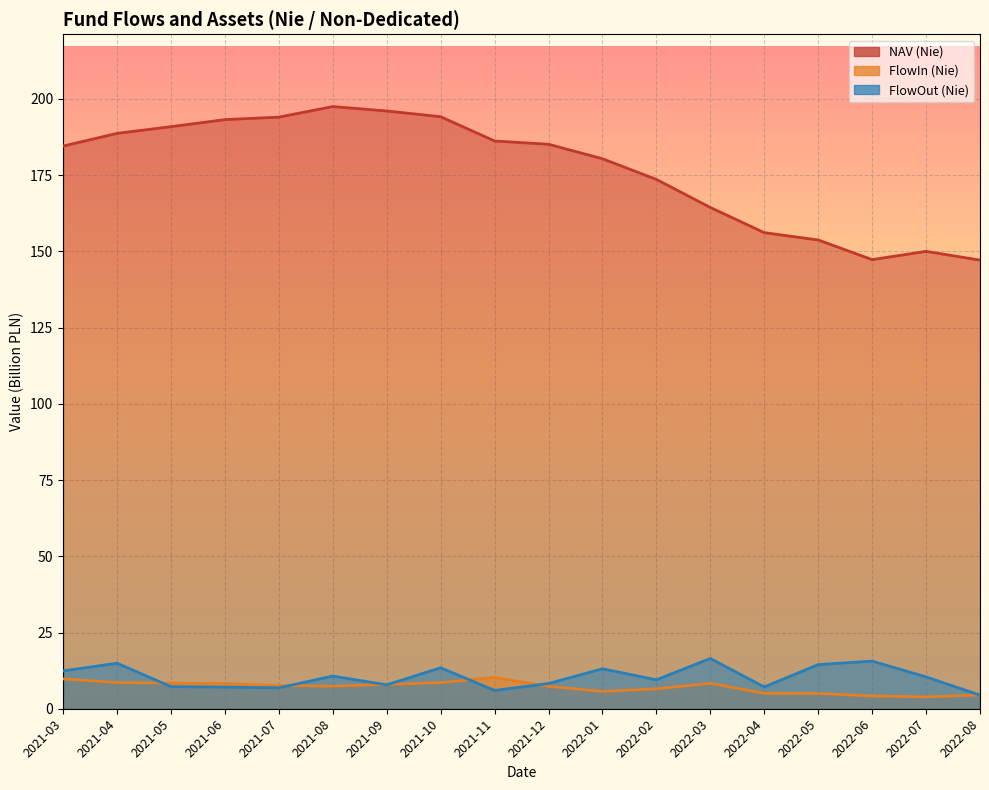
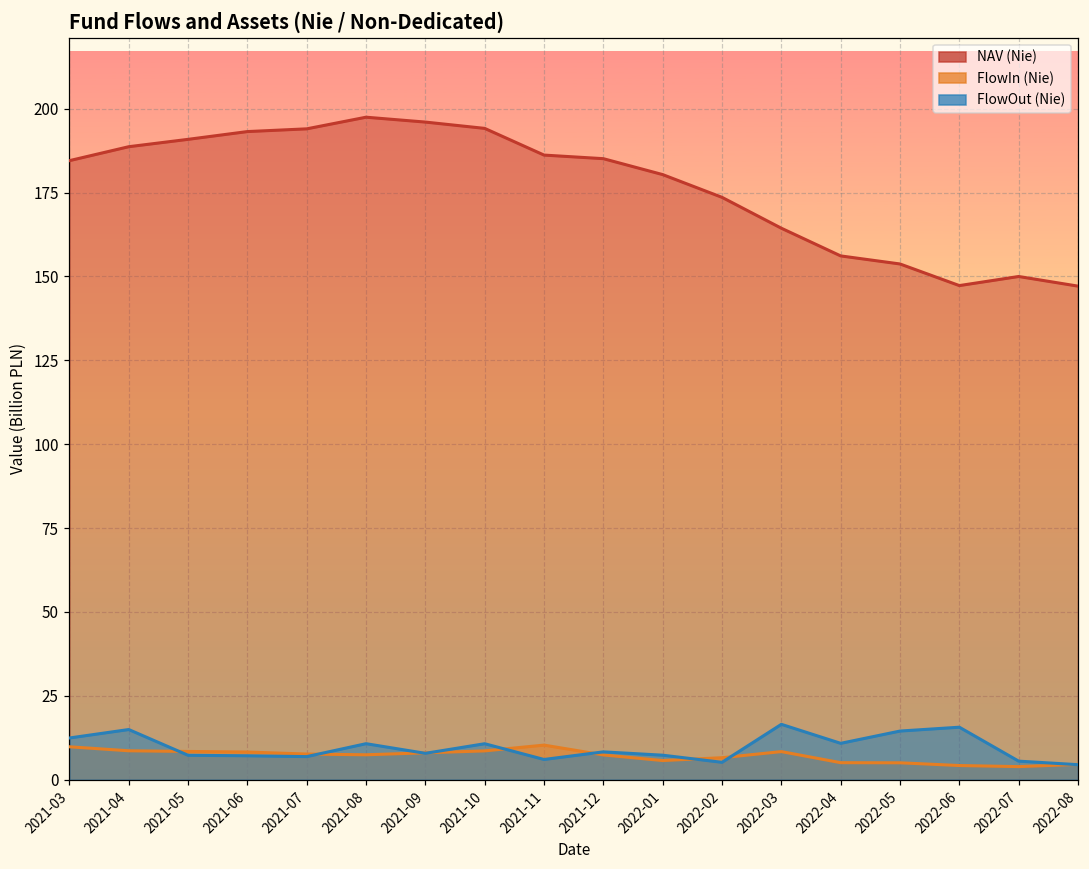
FlowOut (Nie), 2021-10: 13 -> 11
FlowOut (Nie), 2022-01: 13 -> 7
FlowOut (Nie), 2022-02: 9 -> 5
FlowOut (Nie), 2022-04: 7 -> 11
FlowOut (Nie), 2022-07: 10 -> 6
